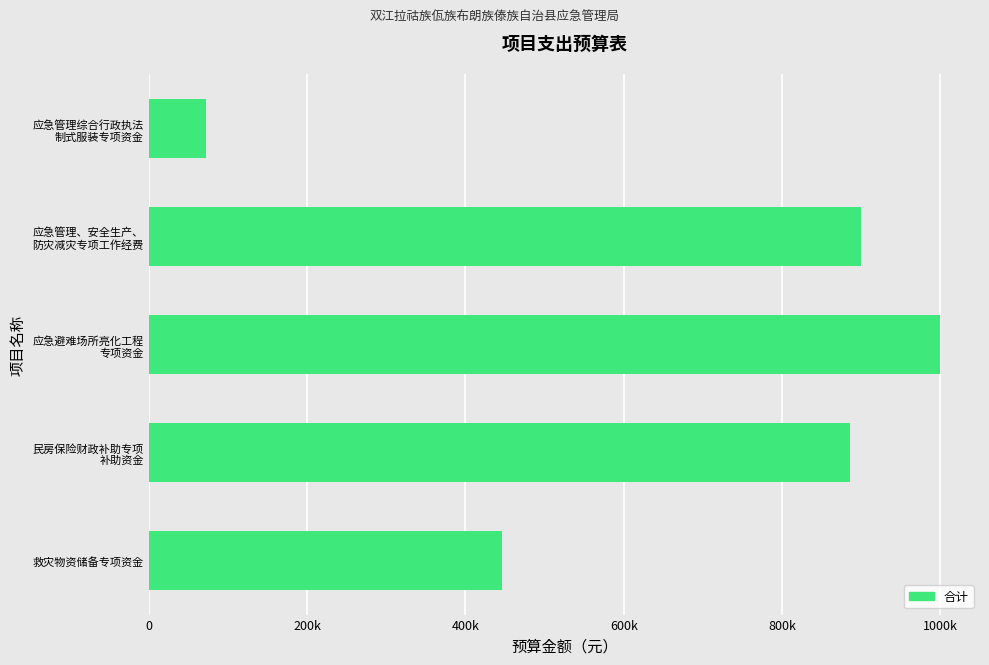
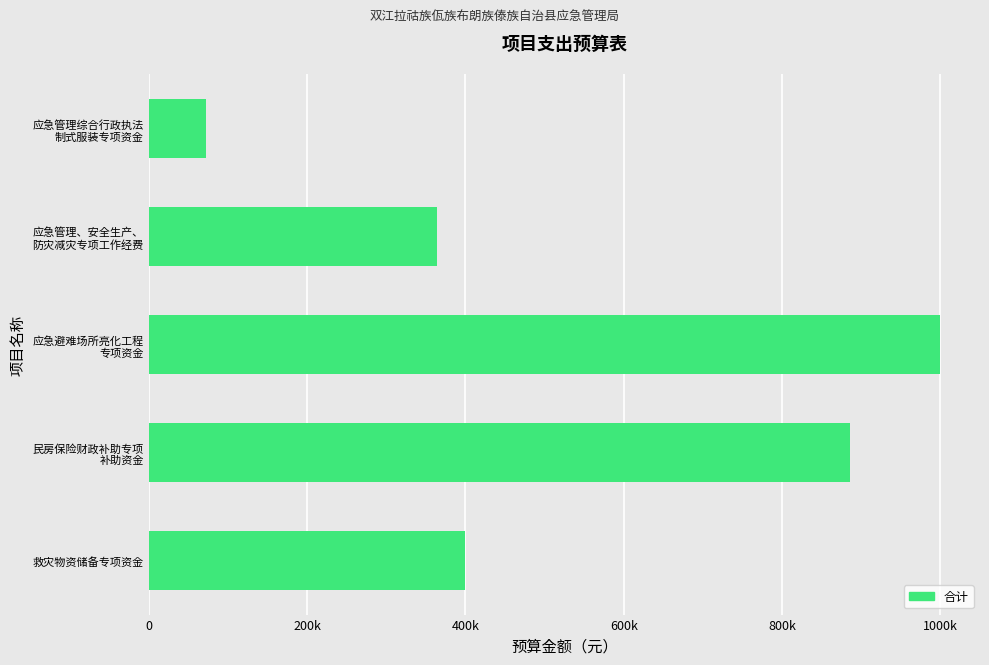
应急管理、安全生产、 防灾减灾专项工作经费: 900000 -> 360000
救灾物资储备专项资金: 450000 -> 400000
